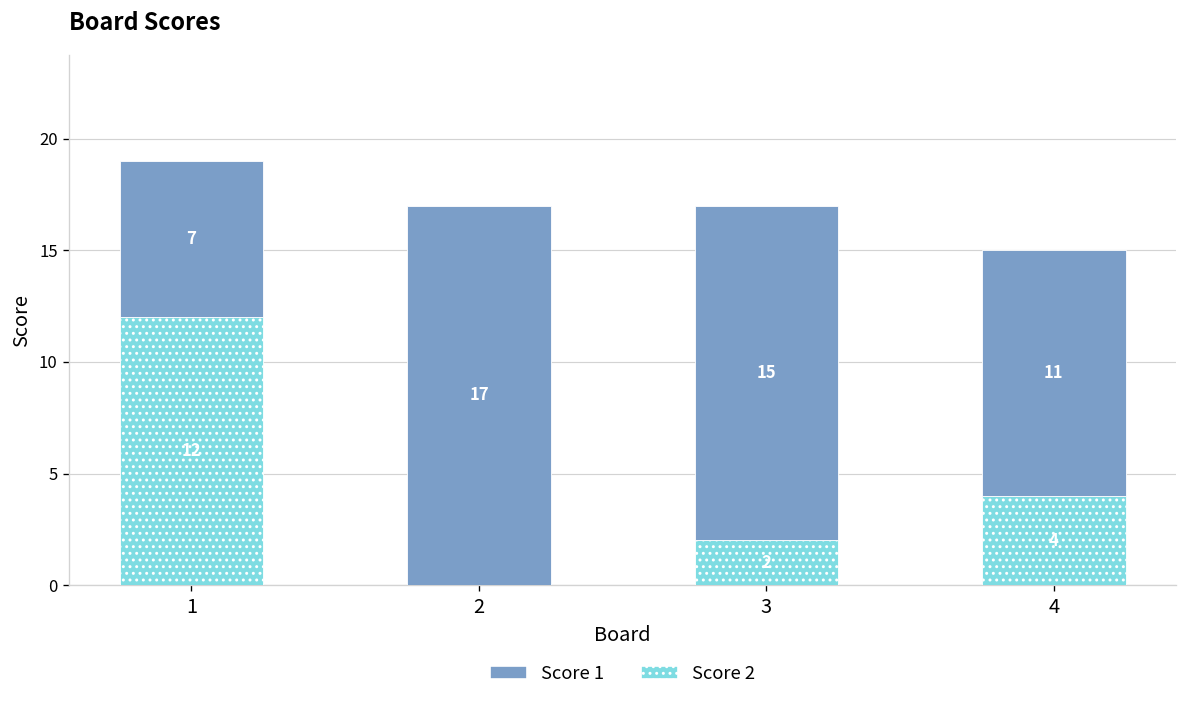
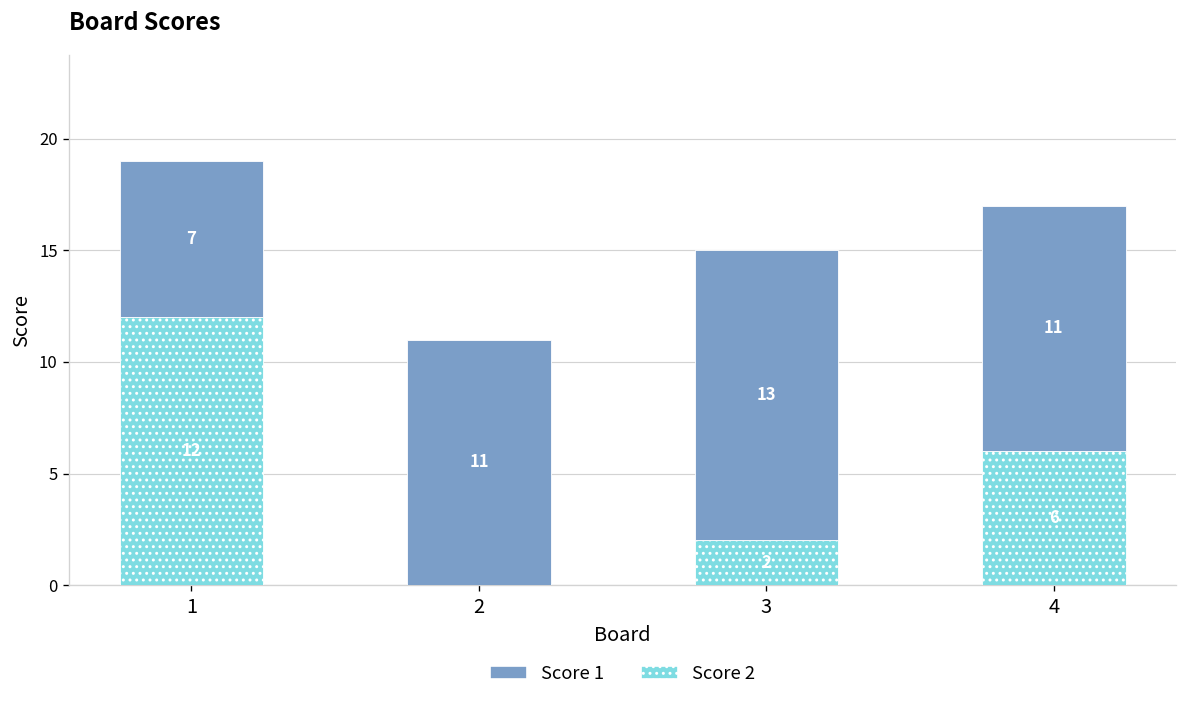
Score 1, 2: 17 -> 11
Score 1, 3: 15 -> 13
Score 2, 4: 4 -> 6
